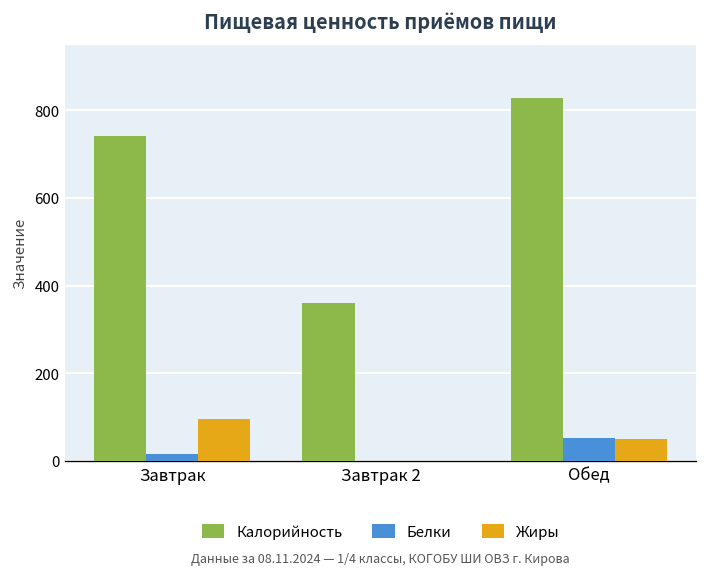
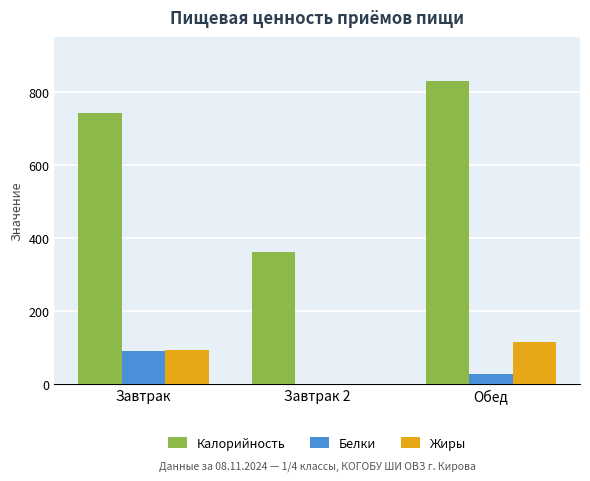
Белки, Завтрак: 20 -> 90
Белки, Обед: 50 -> 30
Жиры, Обед: 50 -> 110
